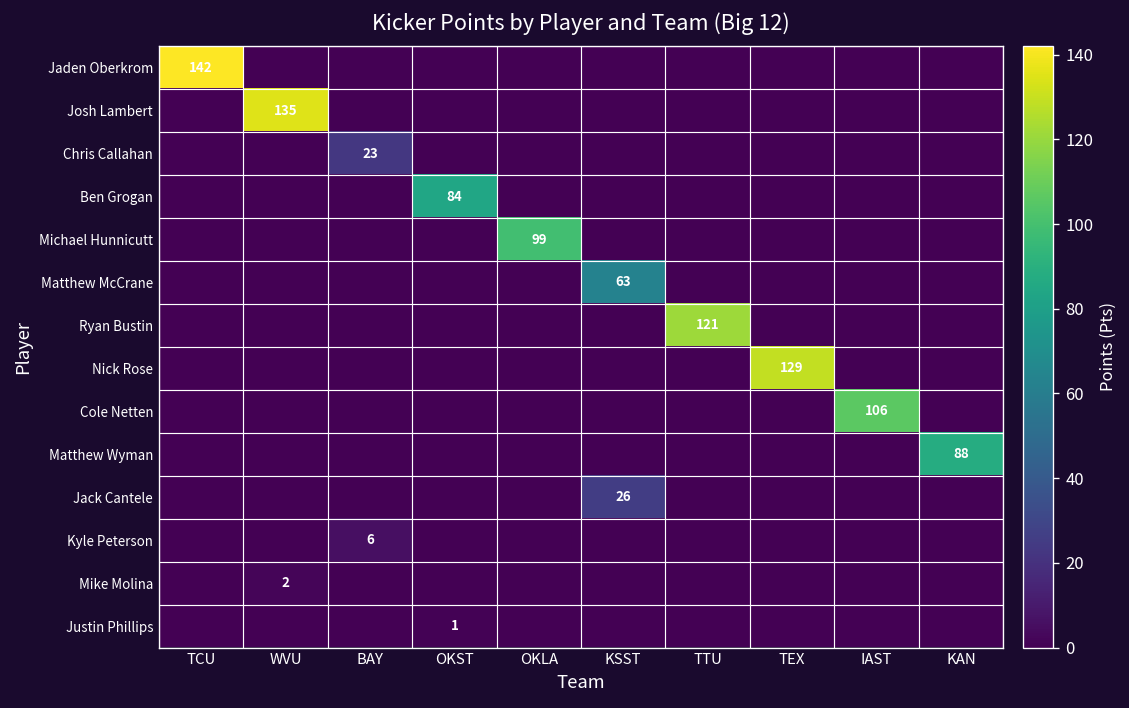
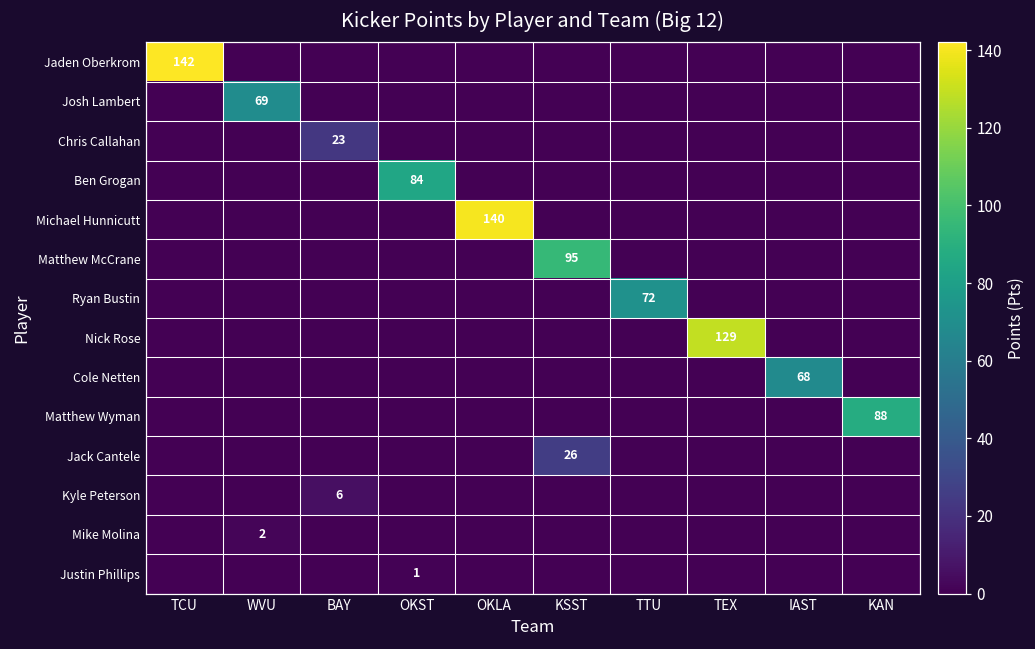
Josh Lambert, WVU: 135 -> 69
Michael Hunnicutt, OKLA: 99 -> 140
Matthew McCrane, KSST: 63 -> 95
Ryan Bustin, TTU: 121 -> 72
Cole Netten, IAST: 106 -> 68
